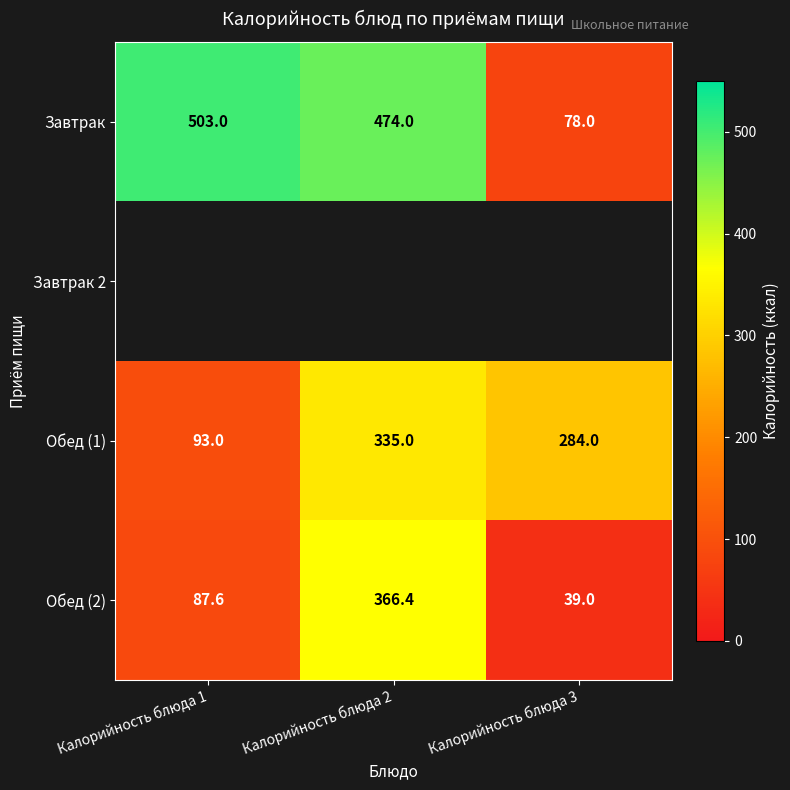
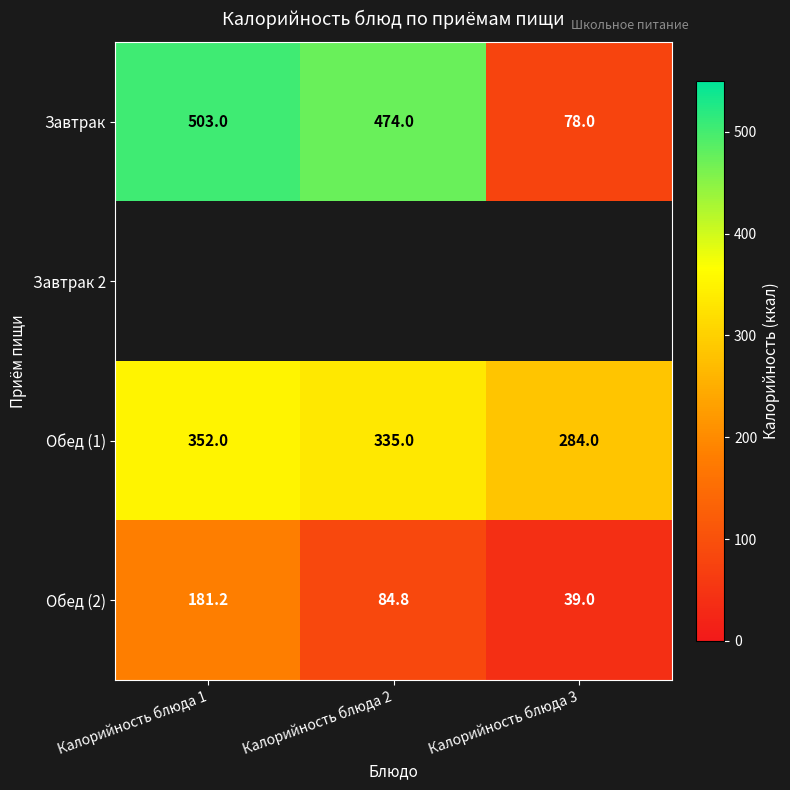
Обед (1), Калорийность блюда 1: 93.0 -> 352.0
Обед (2), Калорийность блюда 1: 87.6 -> 181.2
Обед (2), Калорийность блюда 2: 366.4 -> 84.8
